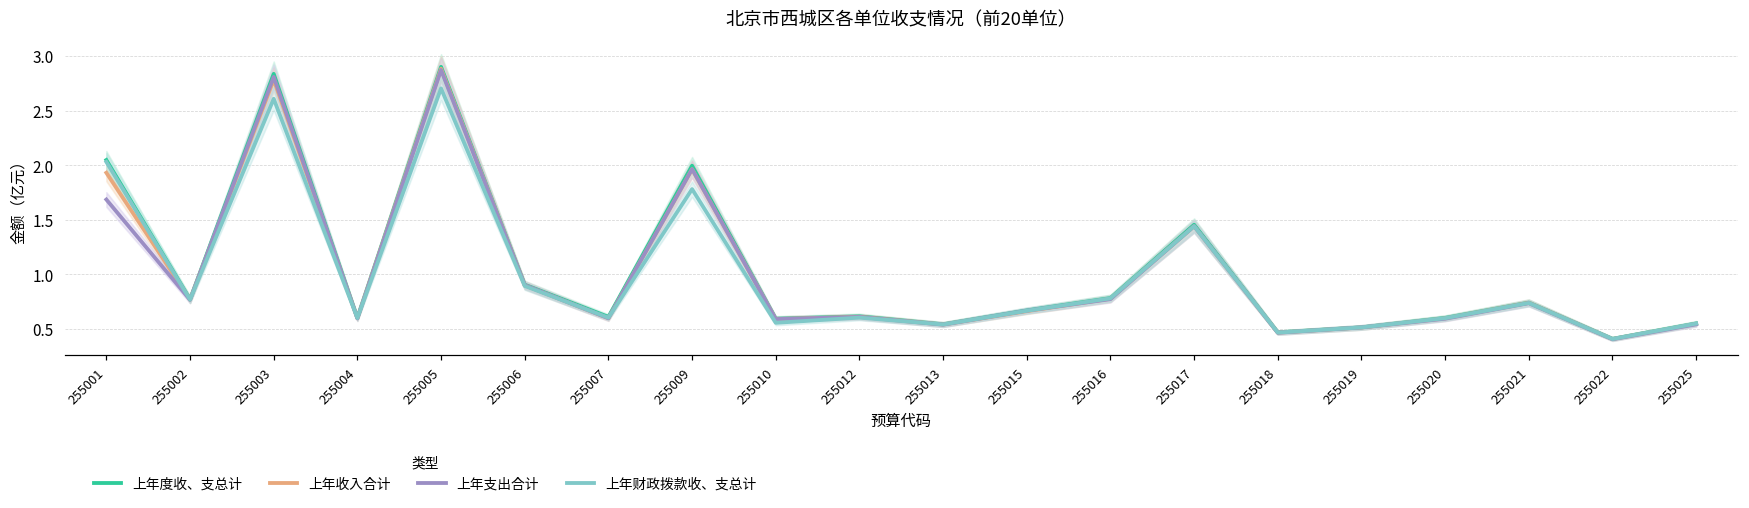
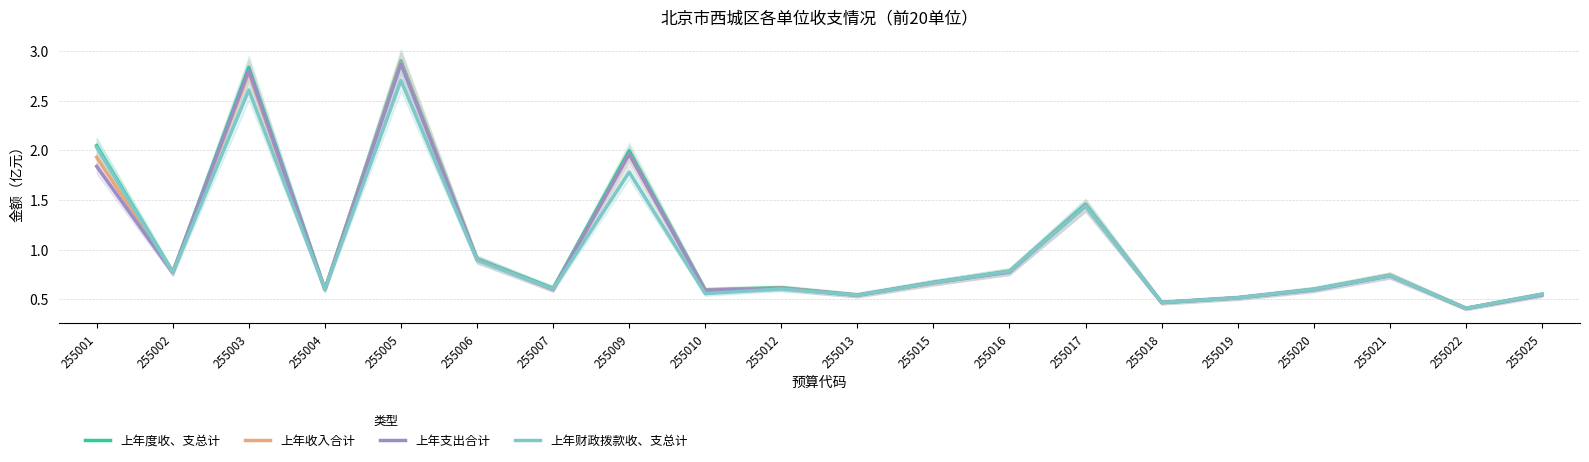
上年支出合计, 255001: 1.7 -> 1.8
